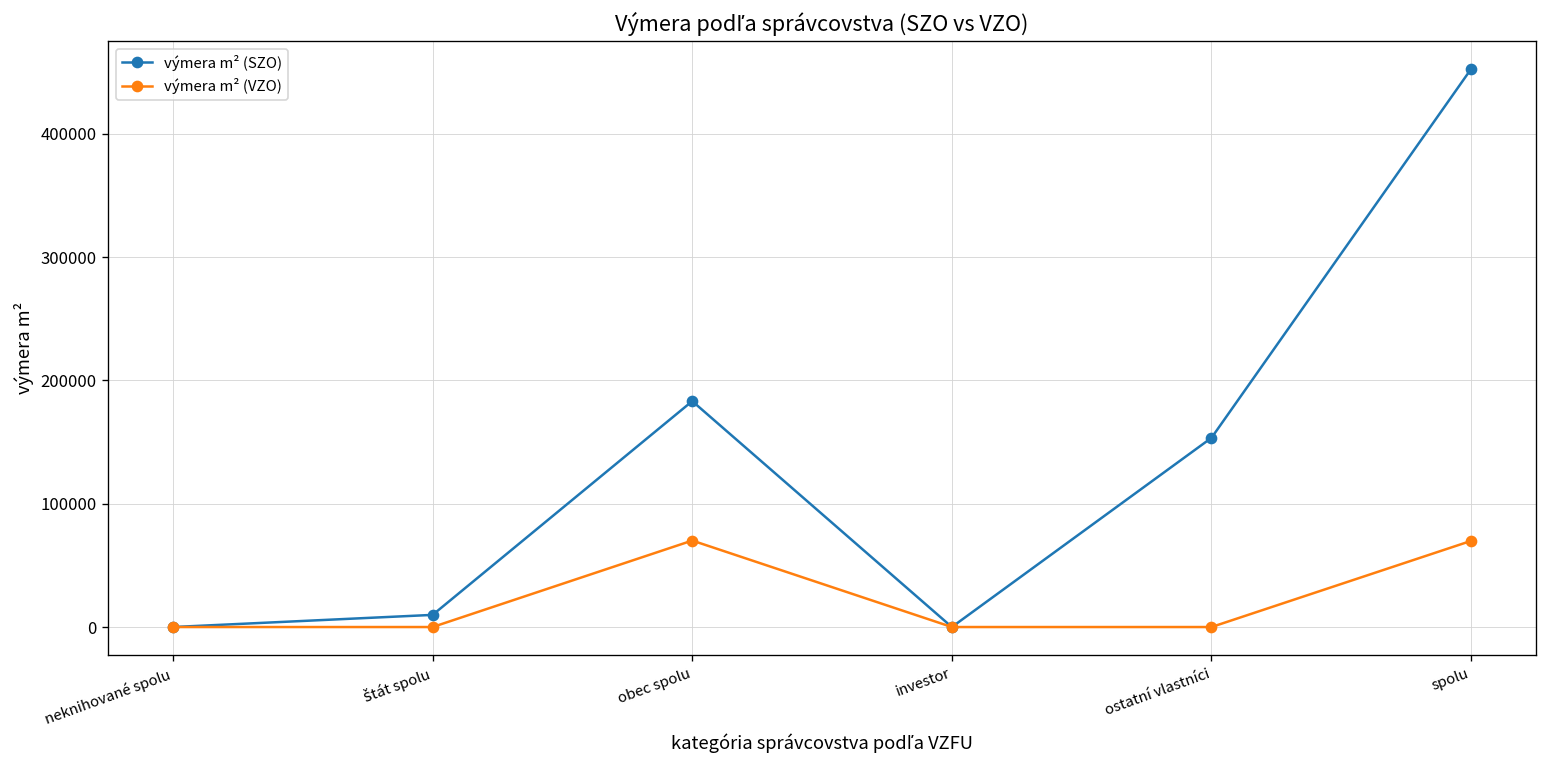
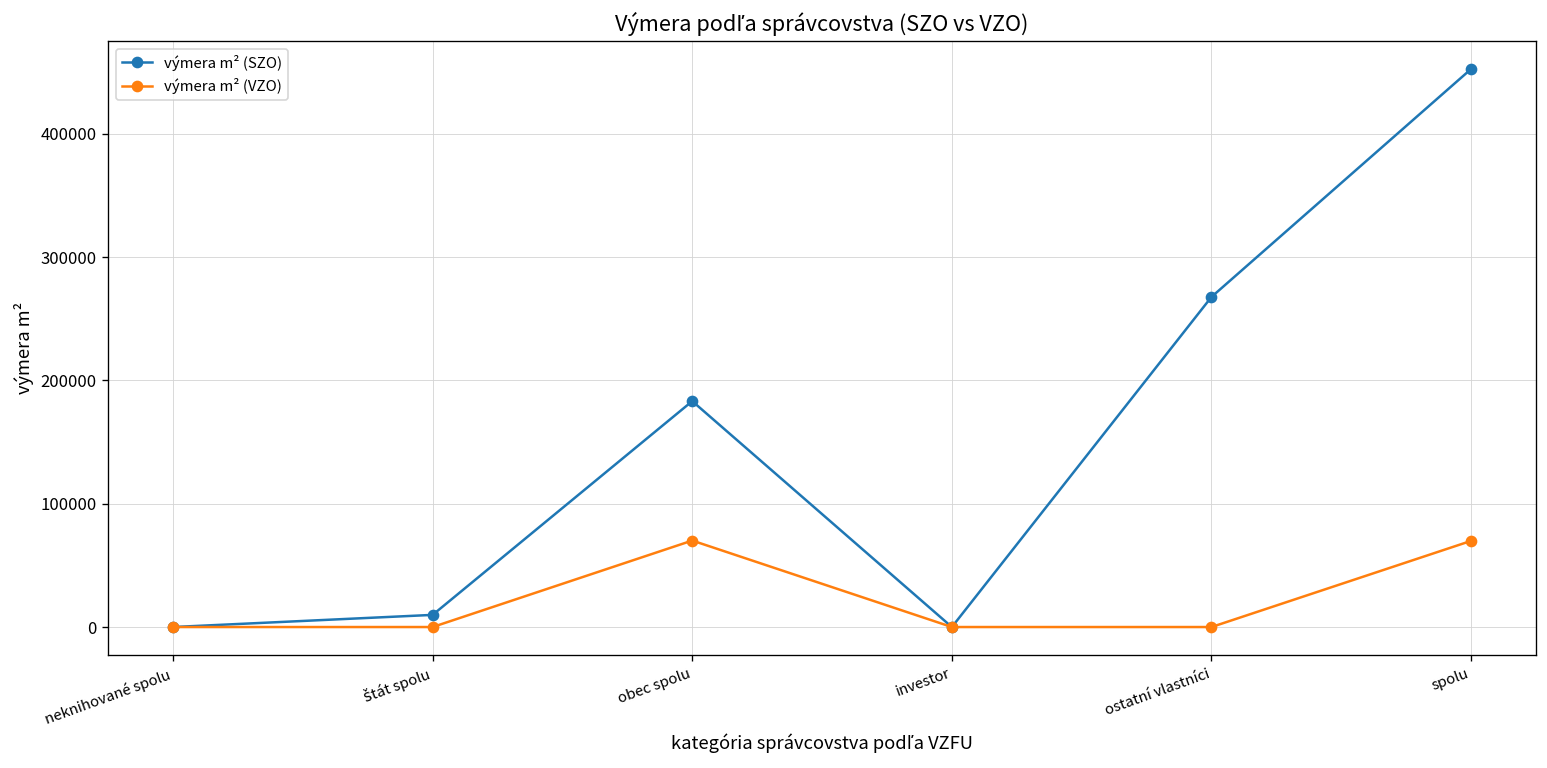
výmera m² (SZO), ostatní vlastníci: 153000 -> 268000
